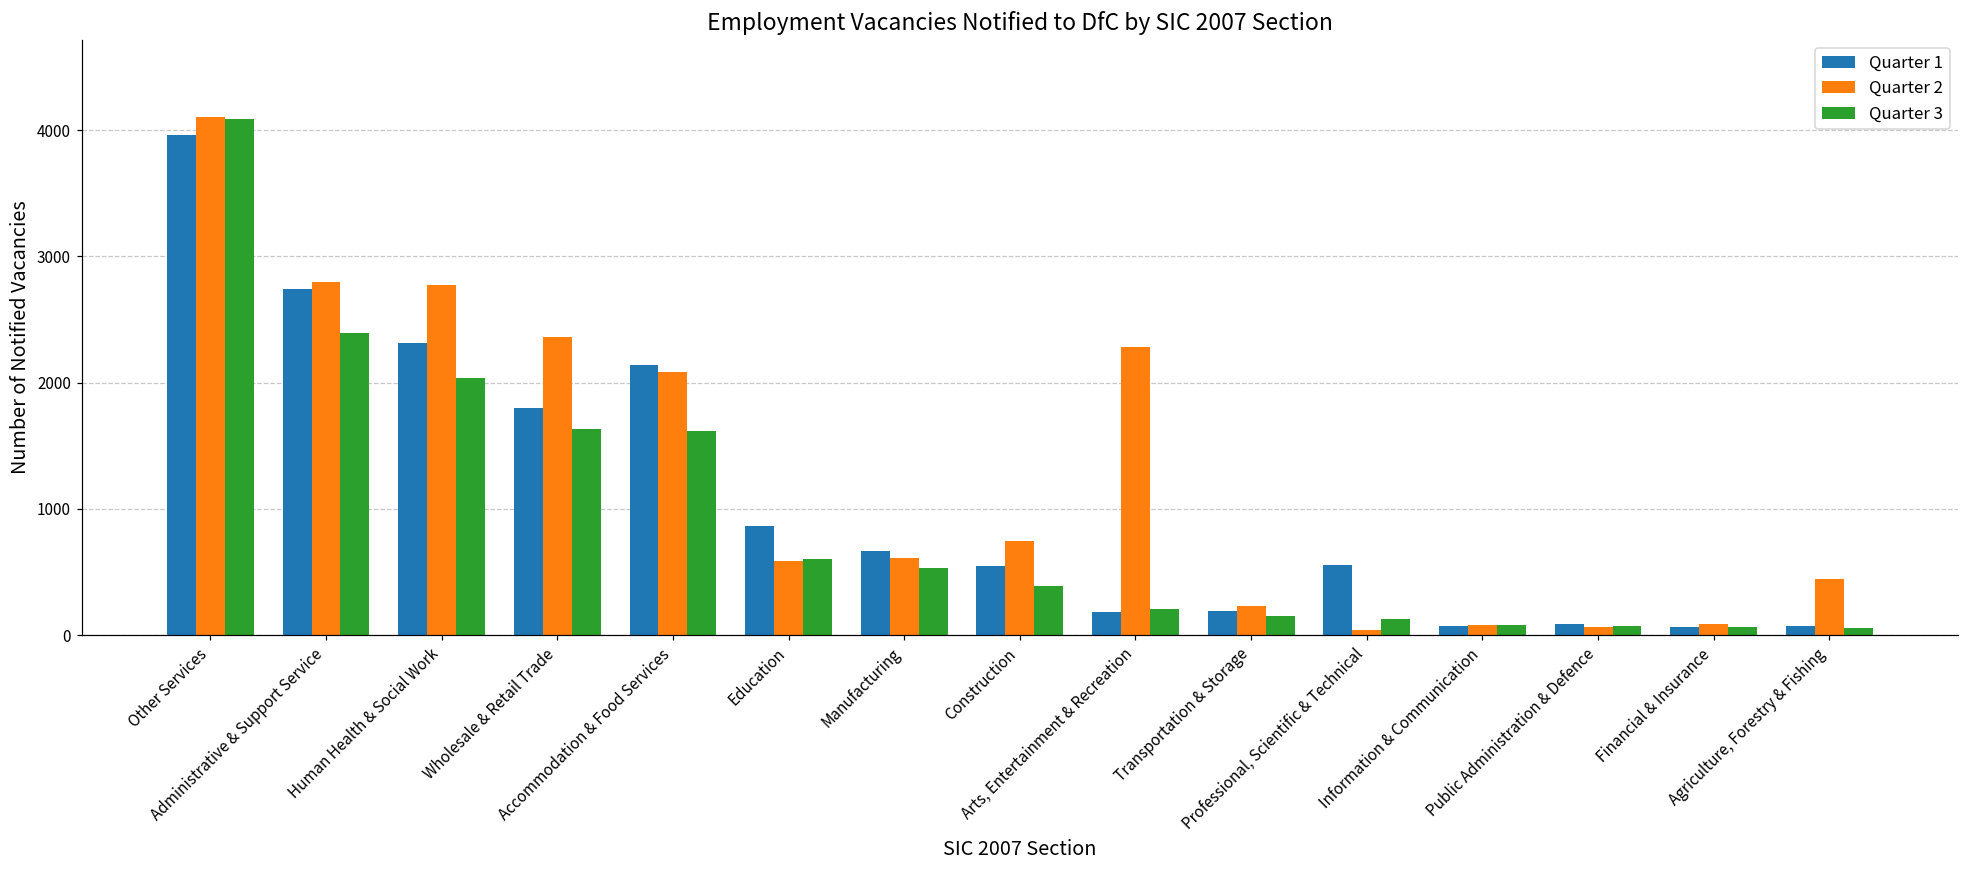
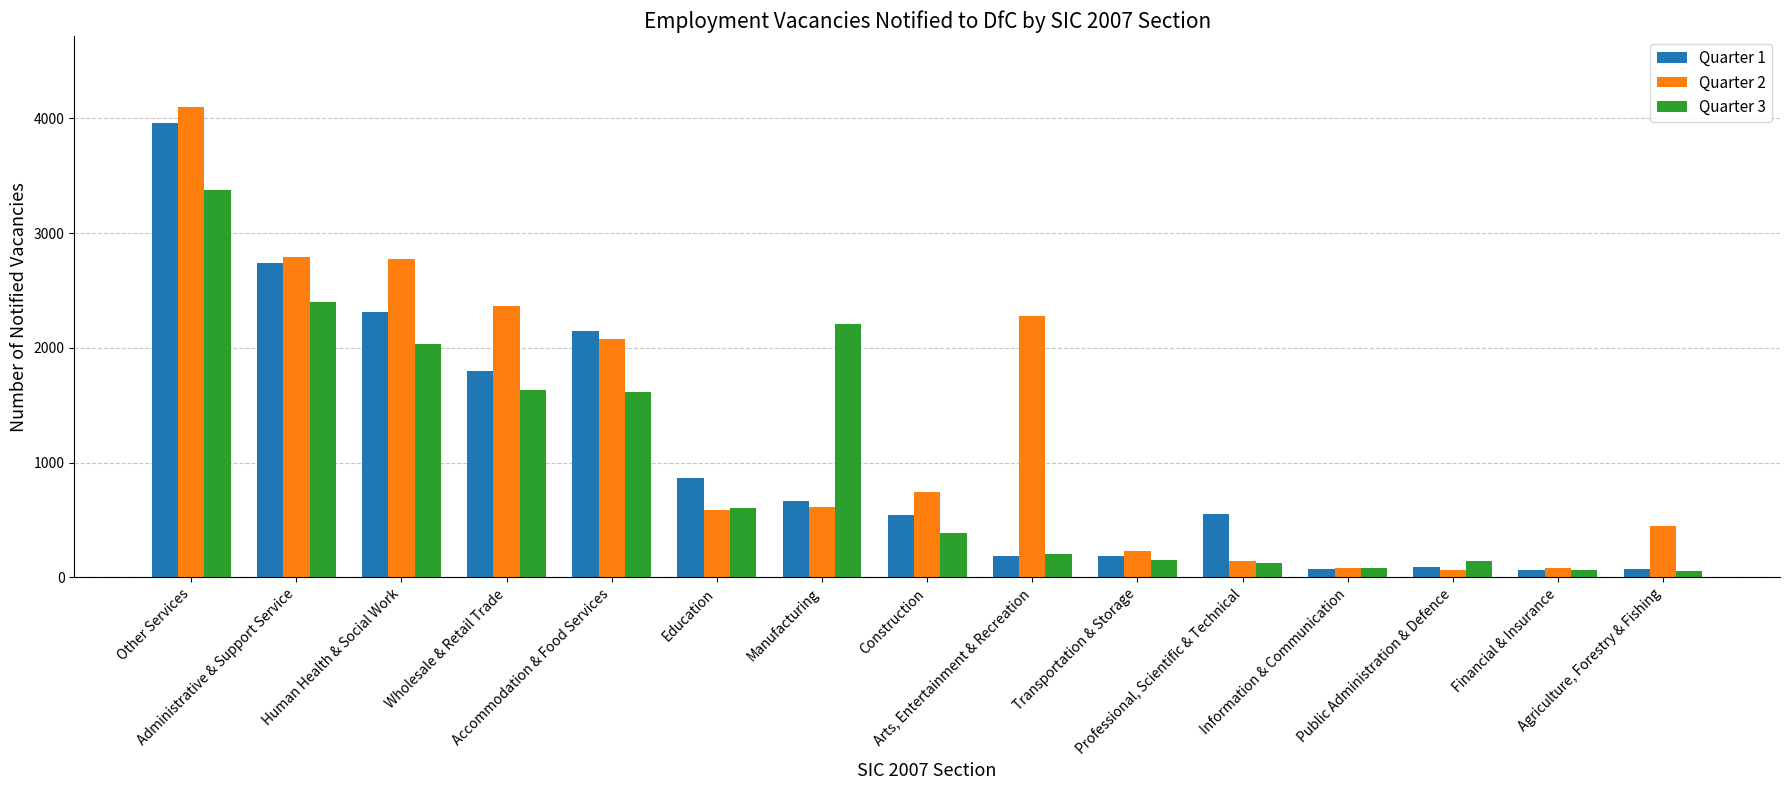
Quarter 3, Other Services: 4090 -> 3370
Quarter 3, Manufacturing: 530 -> 2210
Quarter 2, Professional, Scientific & Technical: 40 -> 140
Quarter 3, Public Administration & Defence: 70 -> 150
